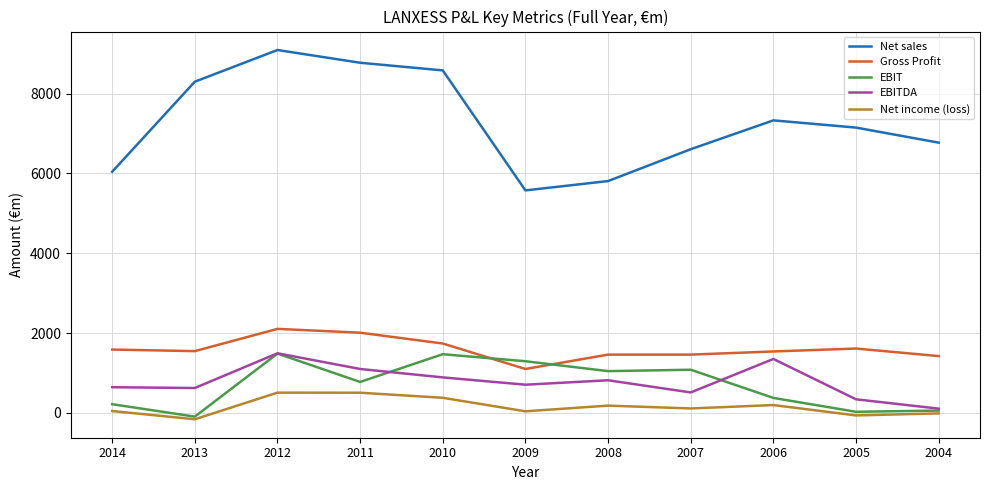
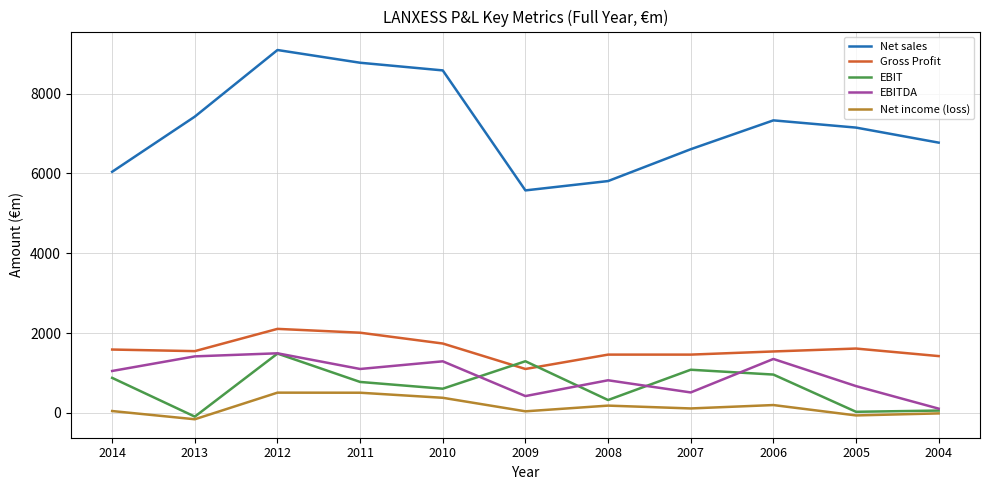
EBIT, 2014: 200 -> 900
EBITDA, 2014: 600 -> 1100
Net sales, 2013: 8300 -> 7400
EBITDA, 2013: 600 -> 1400
EBIT, 2010: 1500 -> 600
EBITDA, 2010: 900 -> 1300
EBITDA, 2009: 700 -> 400
EBIT, 2008: 1000 -> 300
EBIT, 2006: 400 -> 1000
EBITDA, 2005: 300 -> 700
